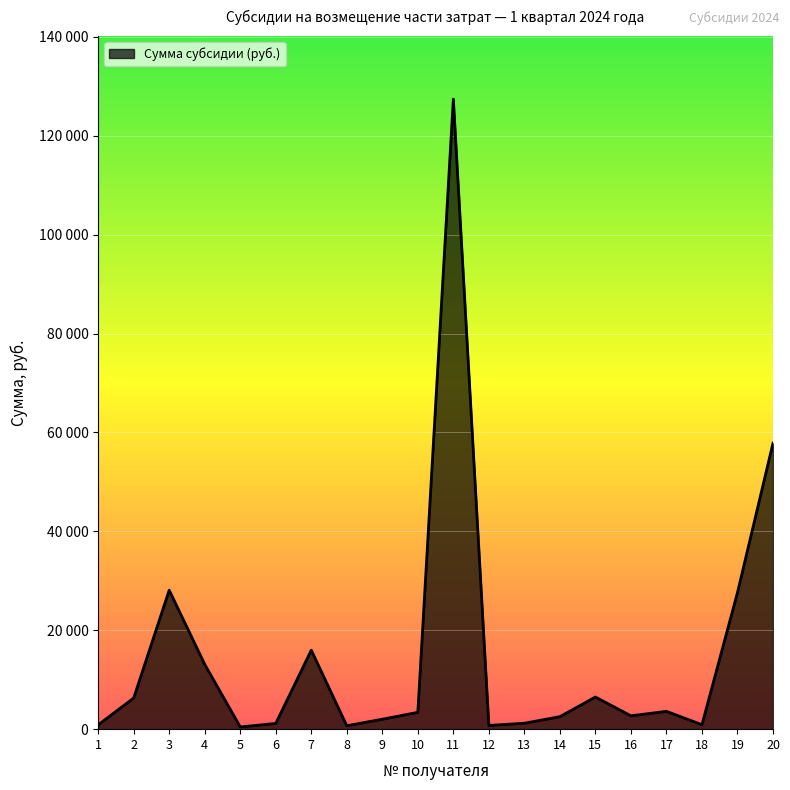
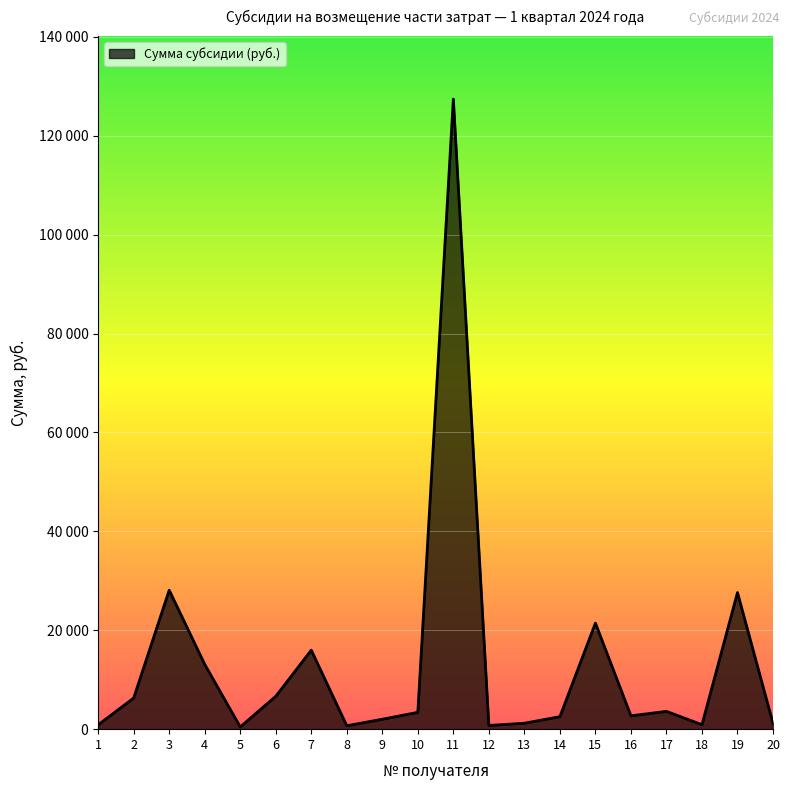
6: 1000 -> 7000
15: 7000 -> 21000
20: 58000 -> 1000
